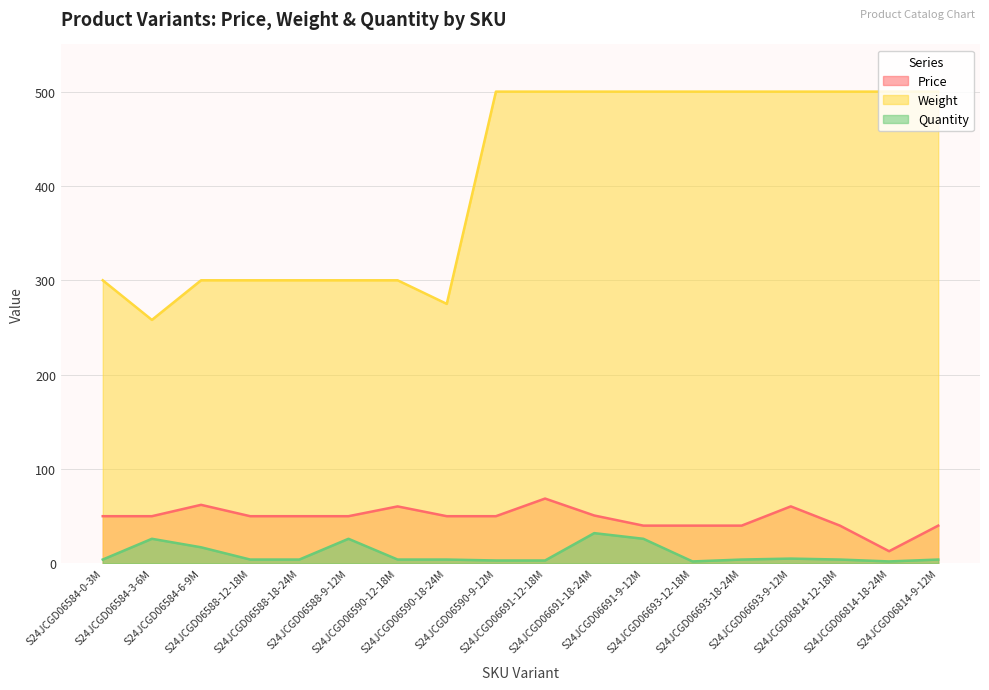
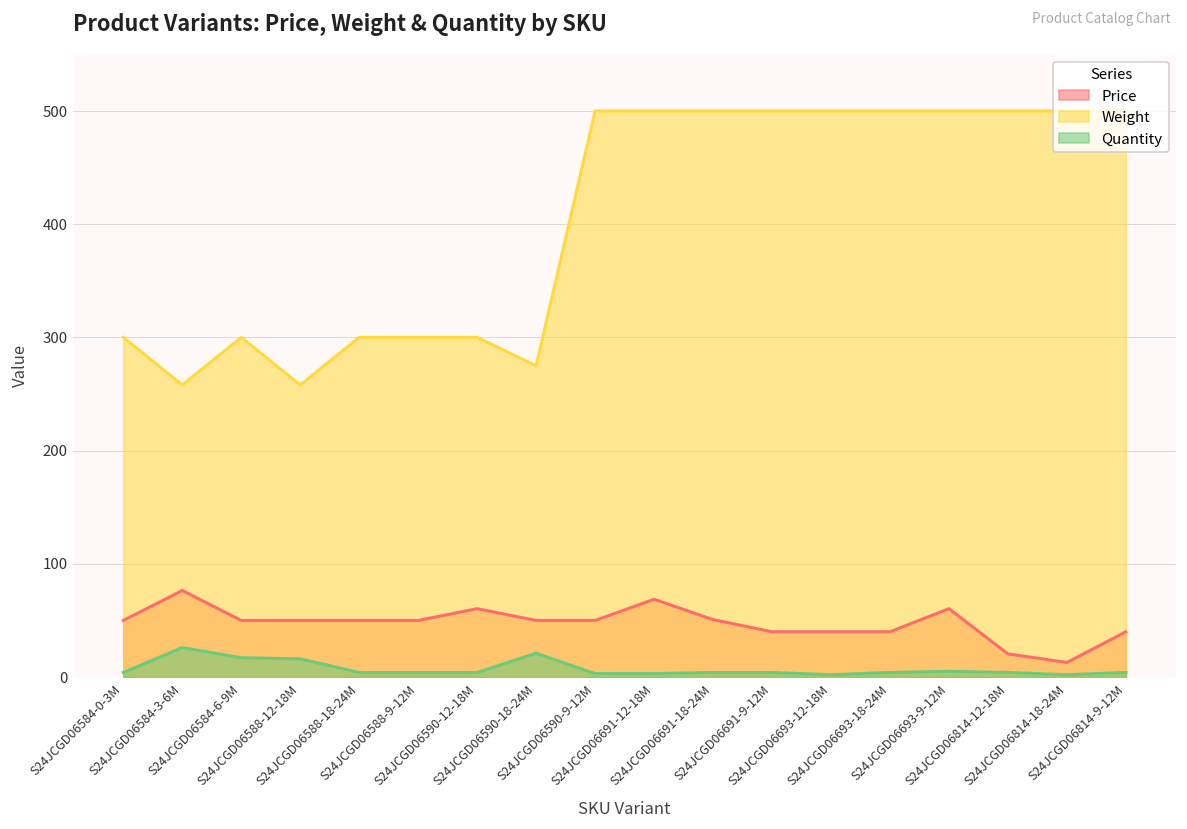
Price, S24JCGD06584-3-6M: 50 -> 80
Price, S24JCGD06584-6-9M: 60 -> 50
Weight, S24JCGD06588-12-18M: 300 -> 260
Quantity, S24JCGD06588-12-18M: 0 -> 20
Quantity, S24JCGD06588-9-12M: 30 -> 0
Quantity, S24JCGD06590-18-24M: 0 -> 20
Quantity, S24JCGD06691-18-24M: 30 -> 0
Quantity, S24JCGD06691-9-12M: 30 -> 0
Price, S24JCGD06814-12-18M: 40 -> 20
